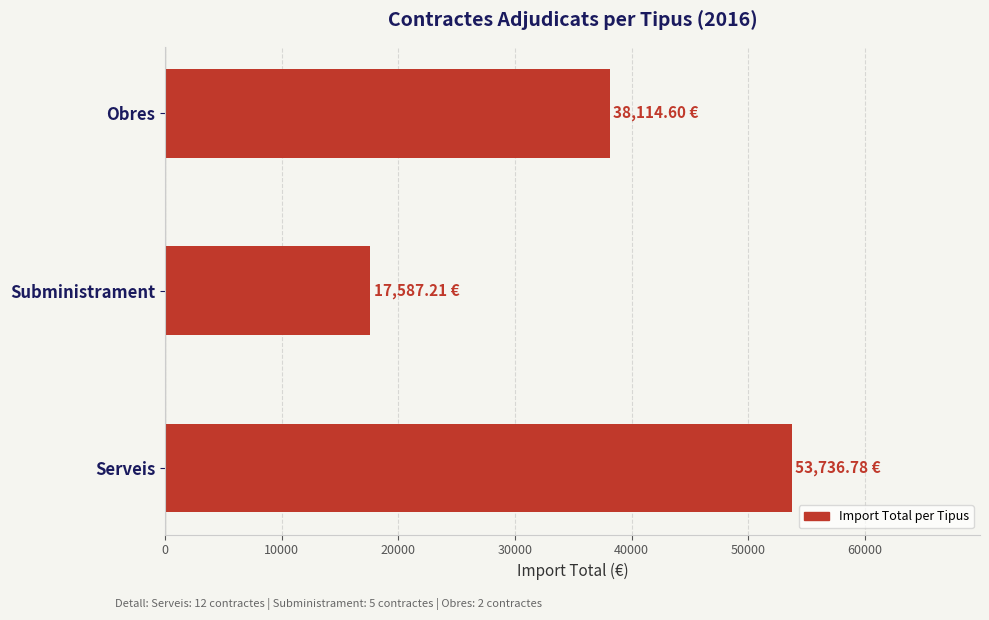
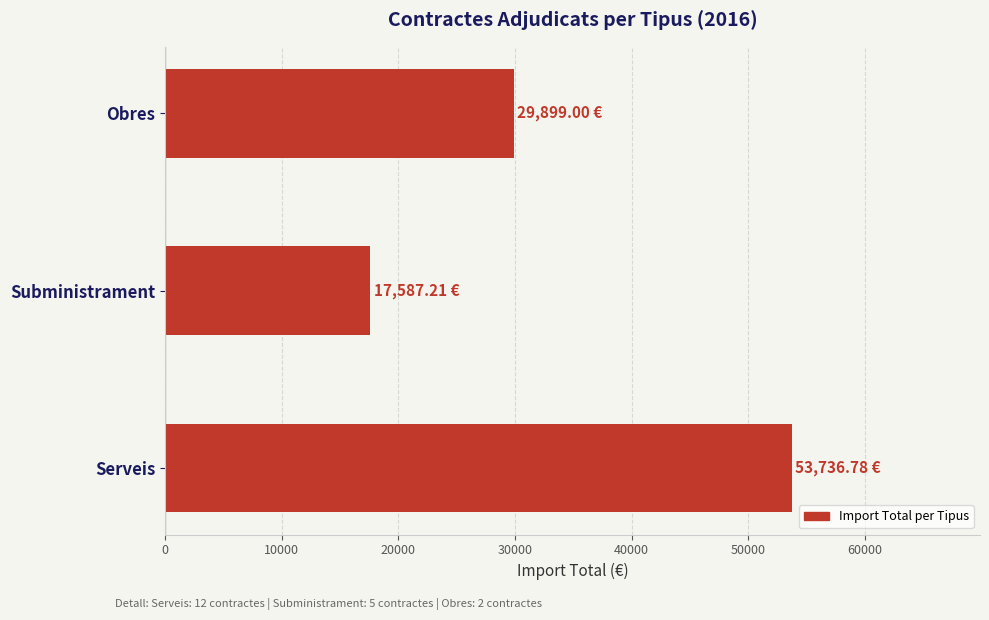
Obres: 38,114.60 -> 29,899.00
